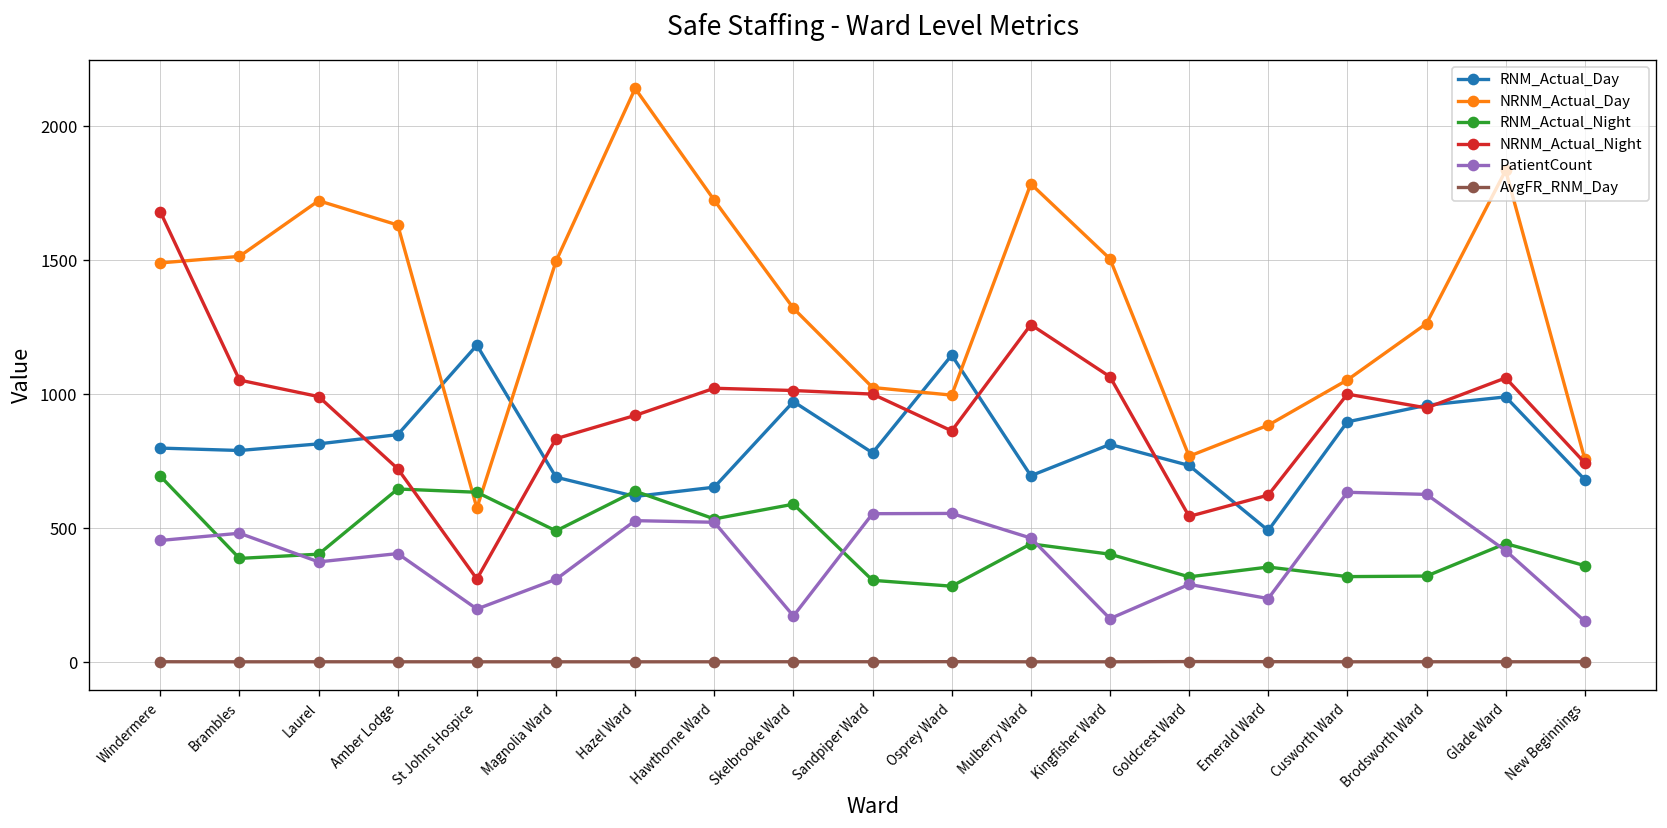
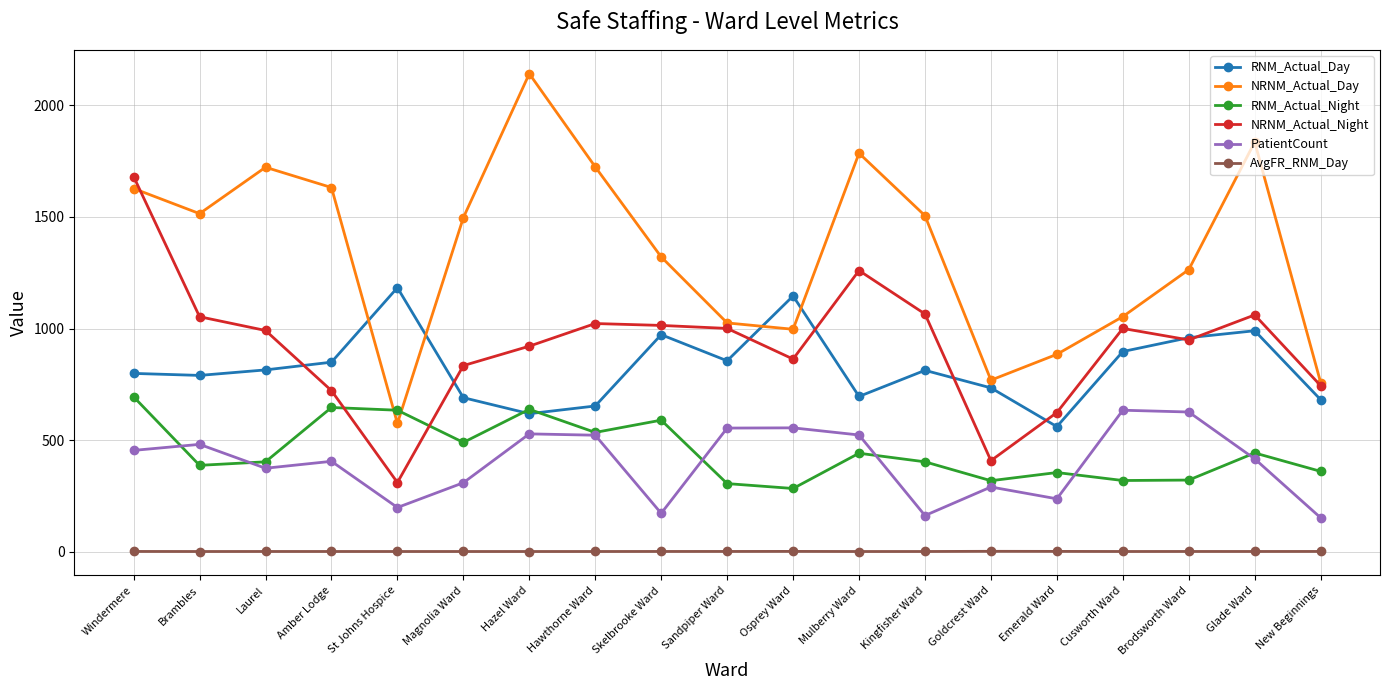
NRNM_Actual_Day, Windermere: 1490 -> 1630
RNM_Actual_Day, Sandpiper Ward: 780 -> 860
PatientCount, Mulberry Ward: 460 -> 520
NRNM_Actual_Night, Goldcrest Ward: 540 -> 410
RNM_Actual_Day, Emerald Ward: 490 -> 560
